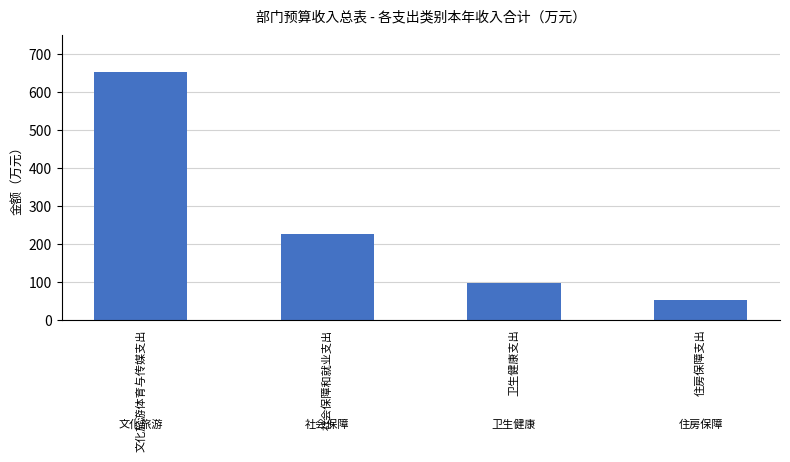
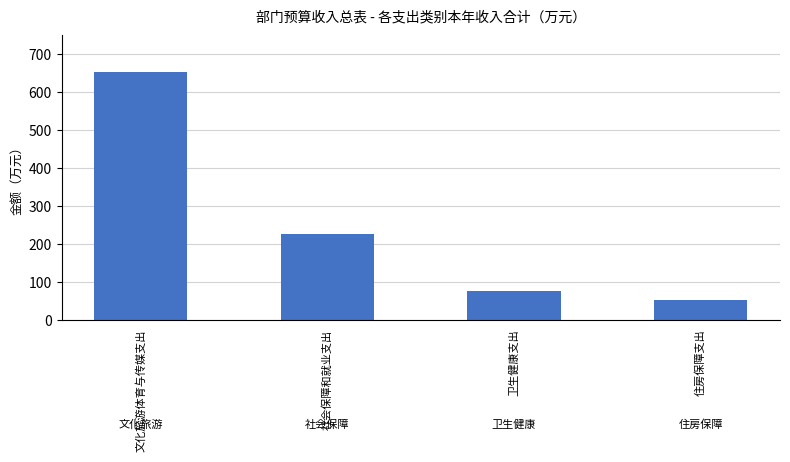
卫生健康支出: 100 -> 80
